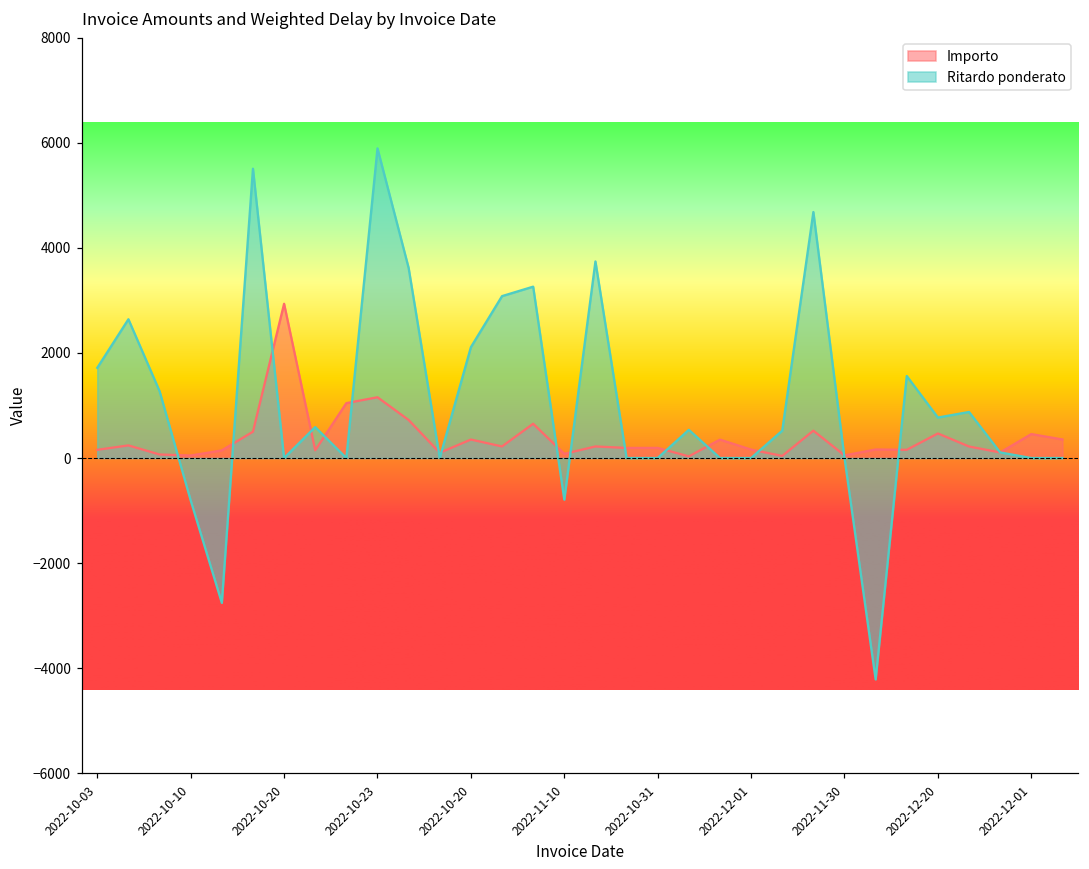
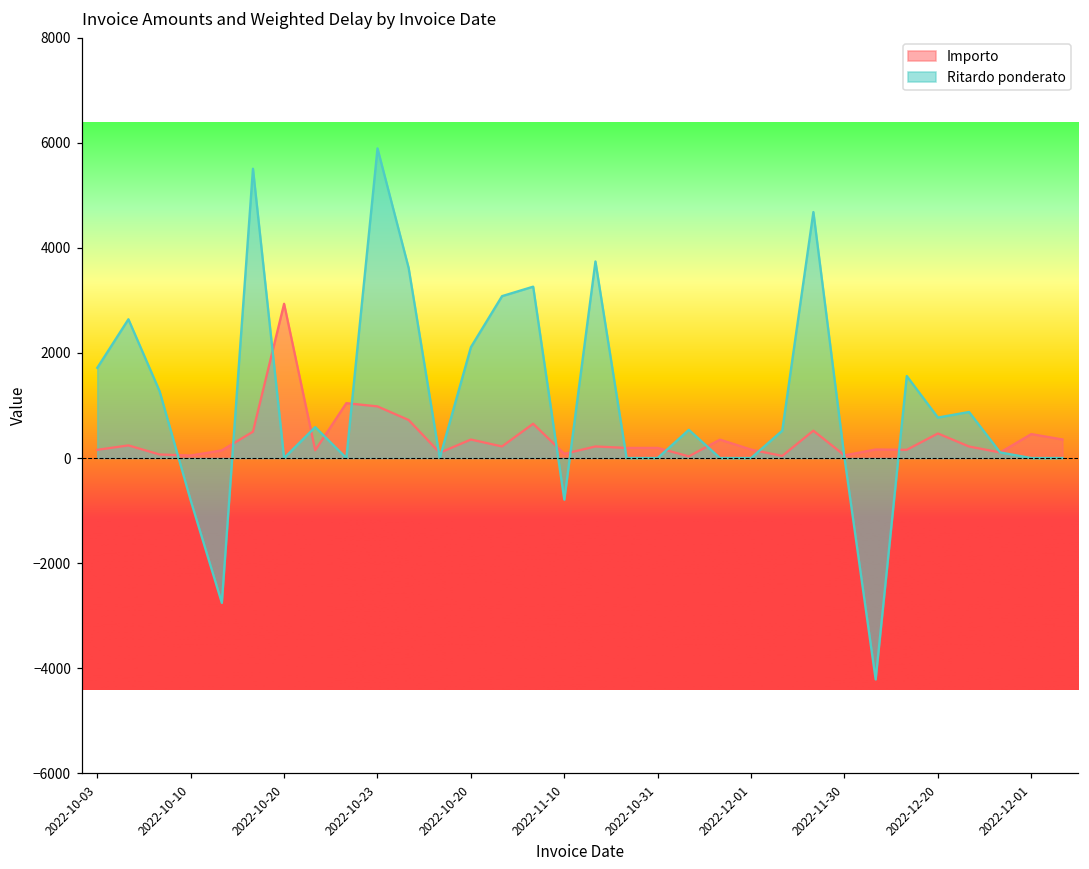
Importo, 2022-10-23: 1200 -> 1000
